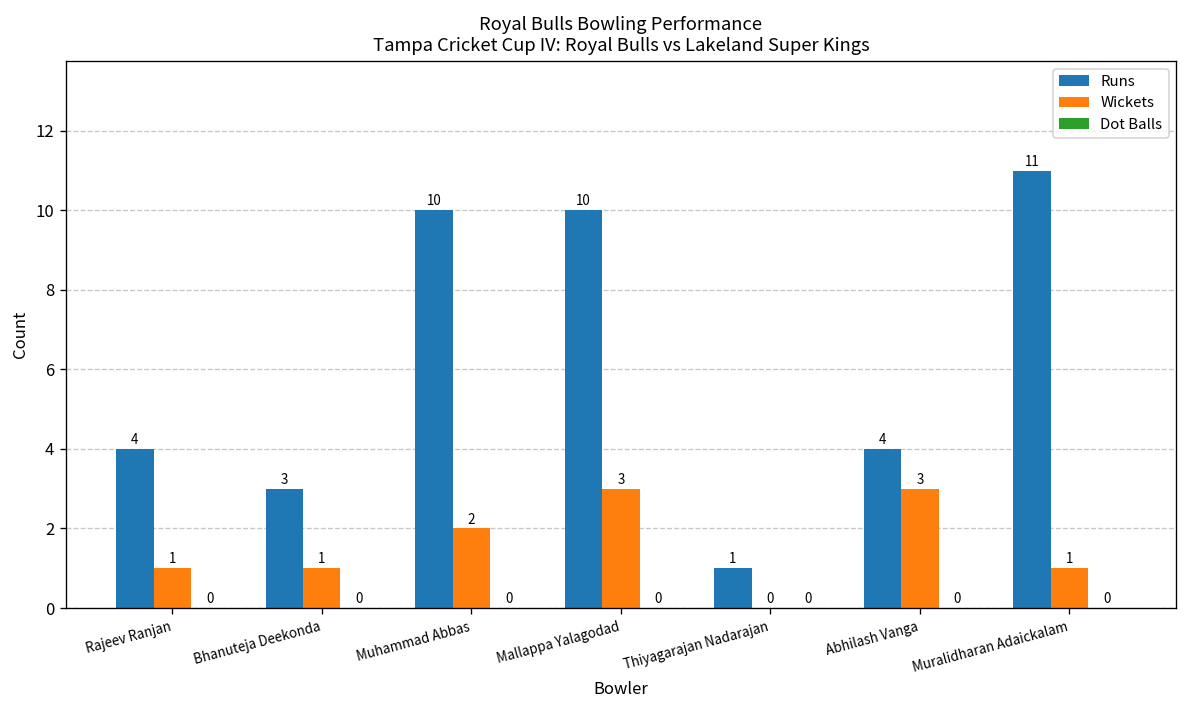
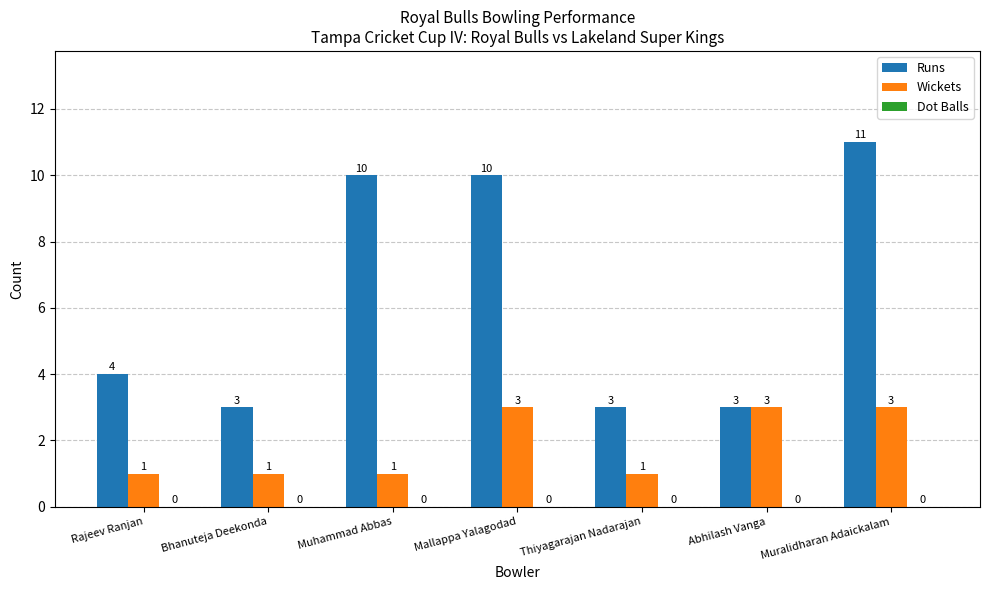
Wickets, Muhammad Abbas: 2 -> 1
Runs, Thiyagarajan Nadarajan: 1 -> 3
Wickets, Thiyagarajan Nadarajan: 0 -> 1
Runs, Abhilash Vanga: 4 -> 3
Wickets, Muralidharan Adaickalam: 1 -> 3
